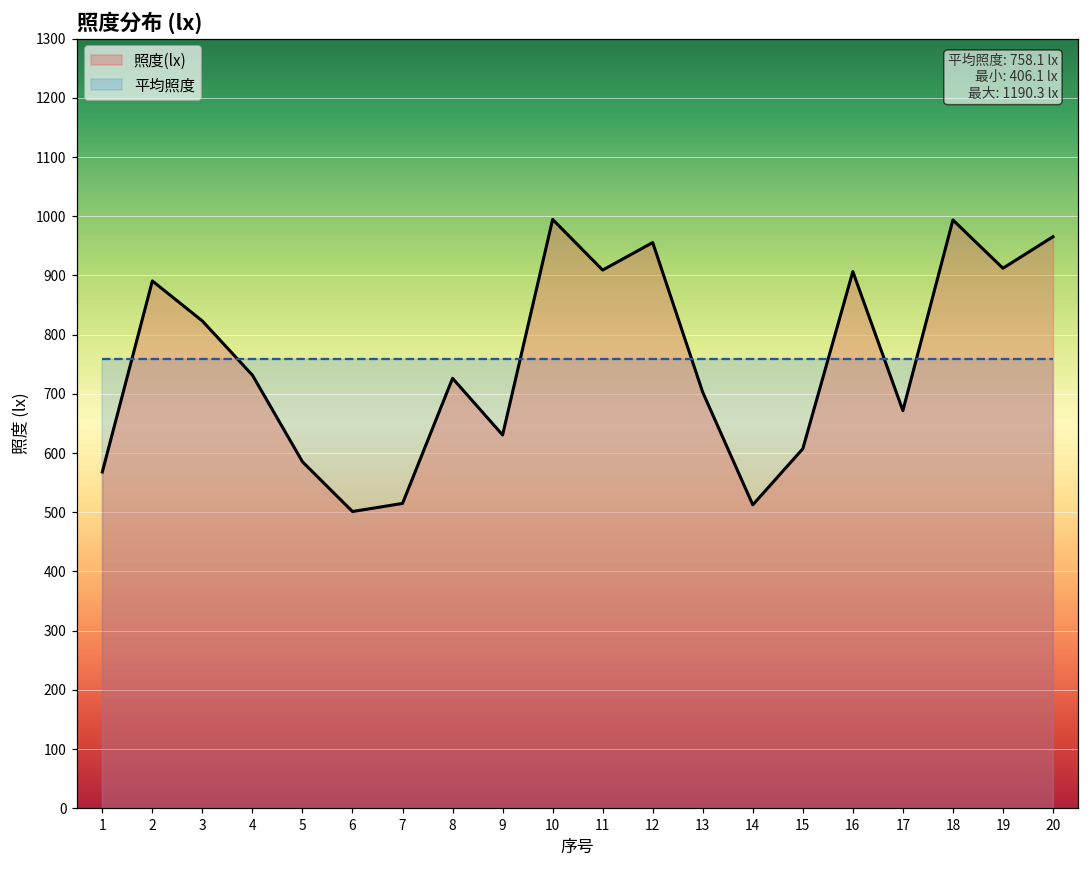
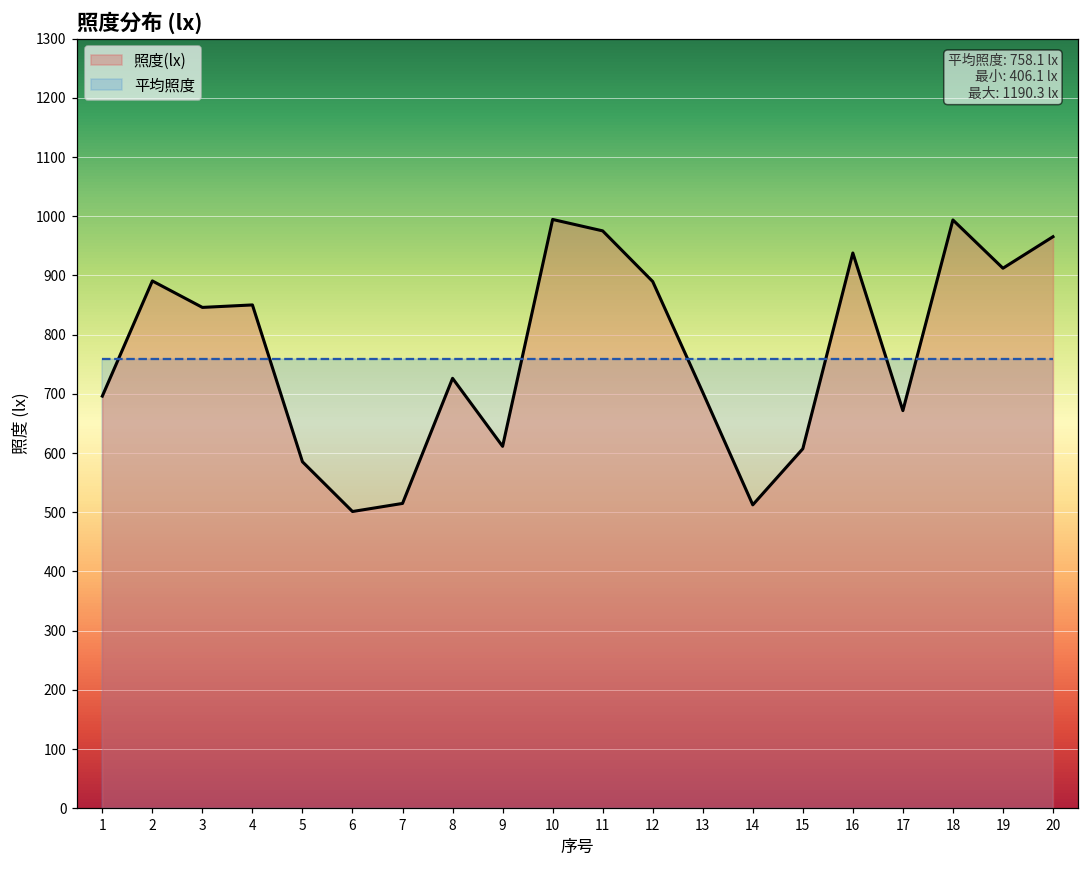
照度(lx), 1: 570 -> 700
照度(lx), 3: 820 -> 850
照度(lx), 4: 730 -> 850
照度(lx), 9: 630 -> 610
照度(lx), 11: 910 -> 980
照度(lx), 12: 960 -> 890
照度(lx), 16: 910 -> 940
